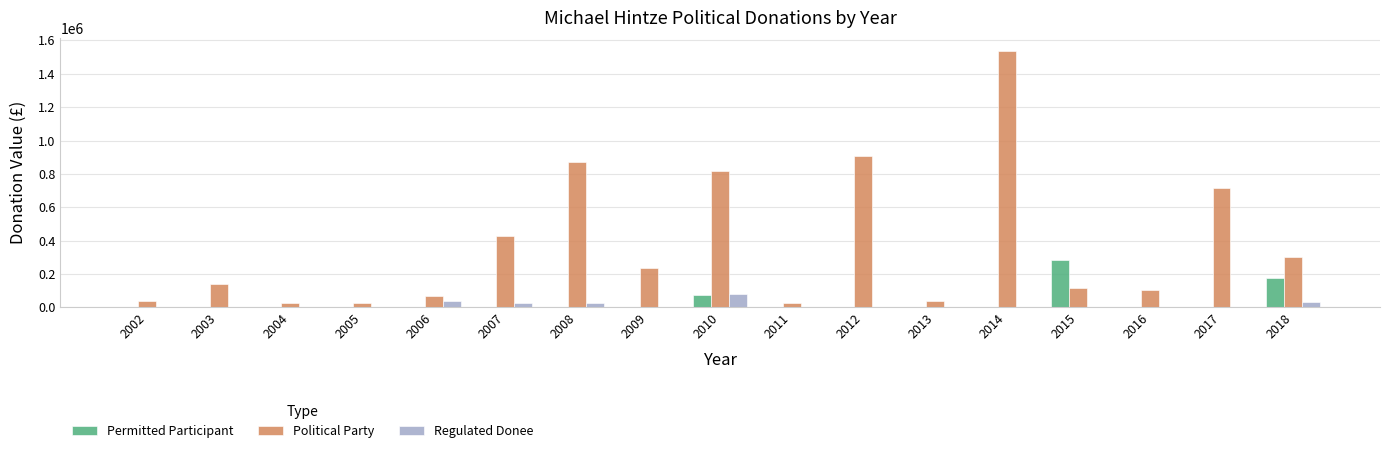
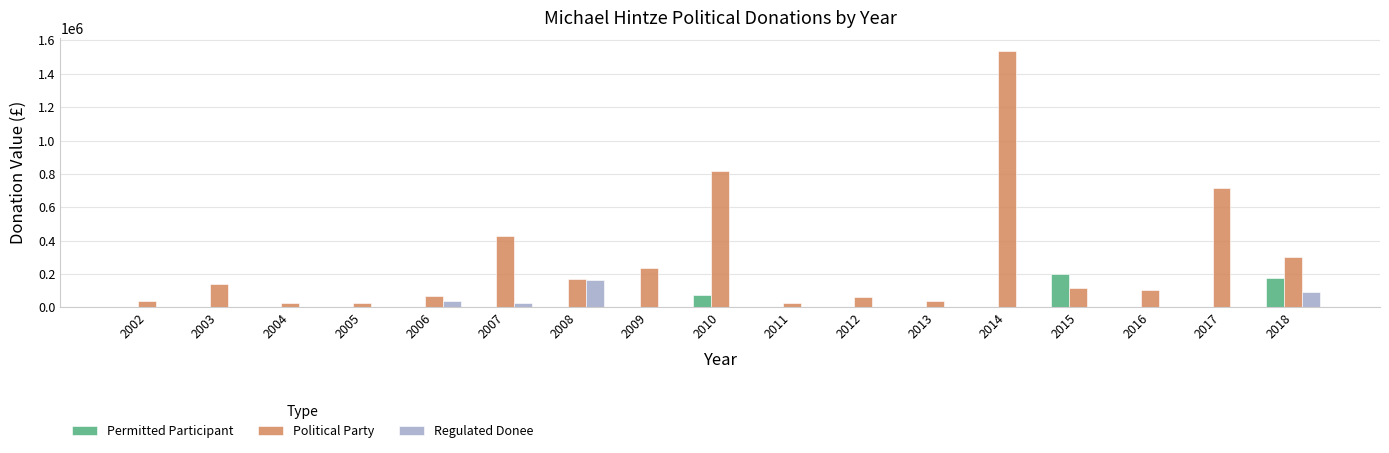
Political Party, 2008: 870000 -> 170000
Regulated Donee, 2008: 30000 -> 160000
Regulated Donee, 2010: 80000 -> 0
Political Party, 2012: 900000 -> 60000
Permitted Participant, 2015: 280000 -> 200000
Regulated Donee, 2018: 30000 -> 90000
